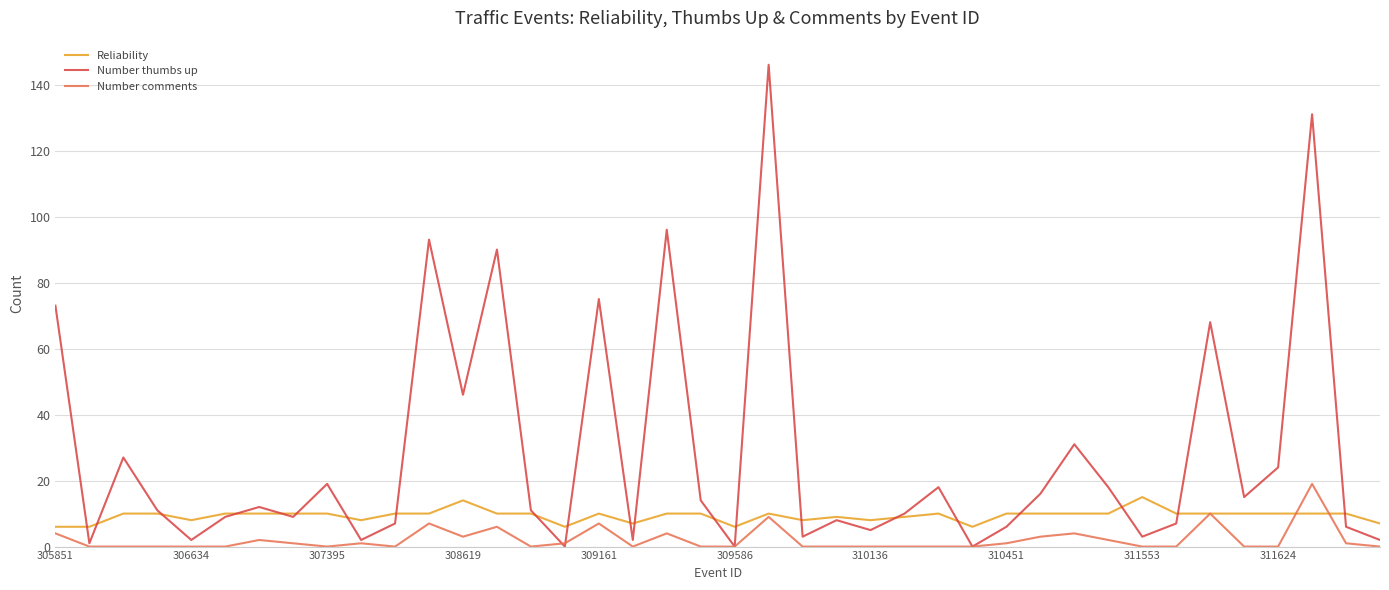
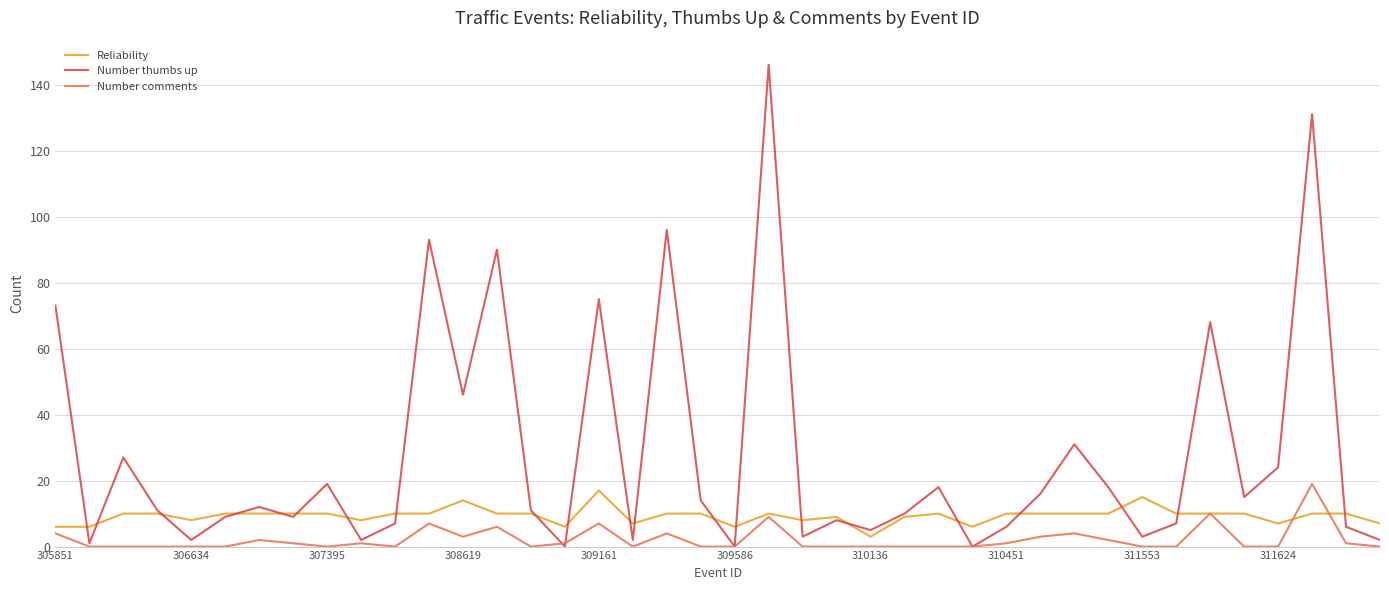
Reliability, 309161: 10 -> 17
Reliability, 310136: 8 -> 3
Reliability, 311624: 10 -> 7
